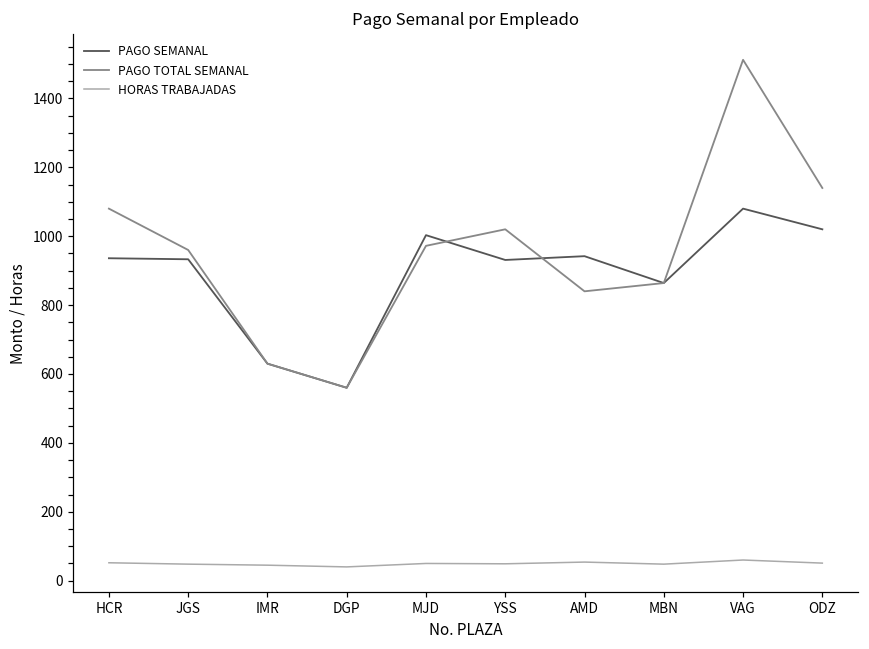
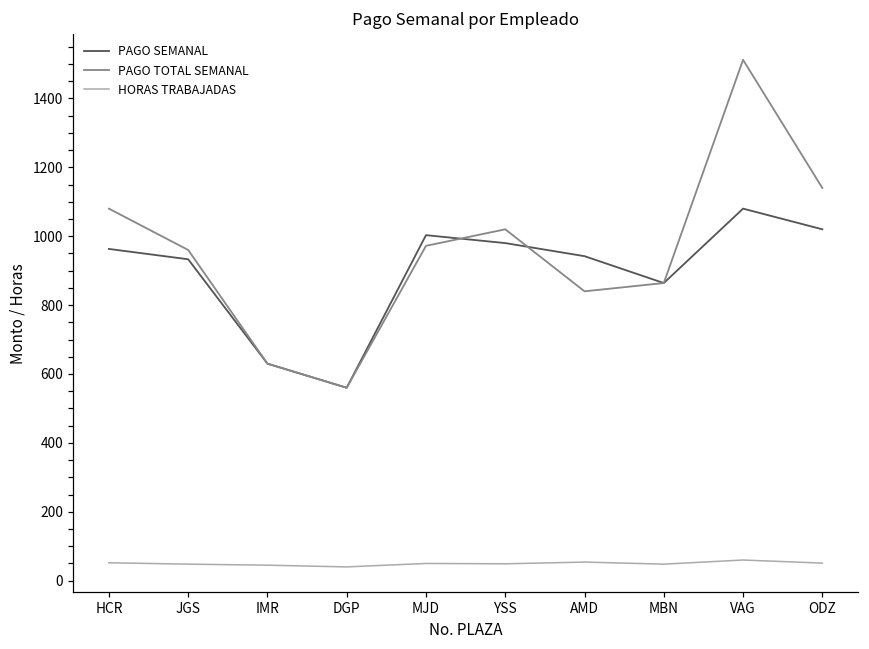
PAGO SEMANAL, HCR: 940 -> 960
PAGO SEMANAL, YSS: 930 -> 980
